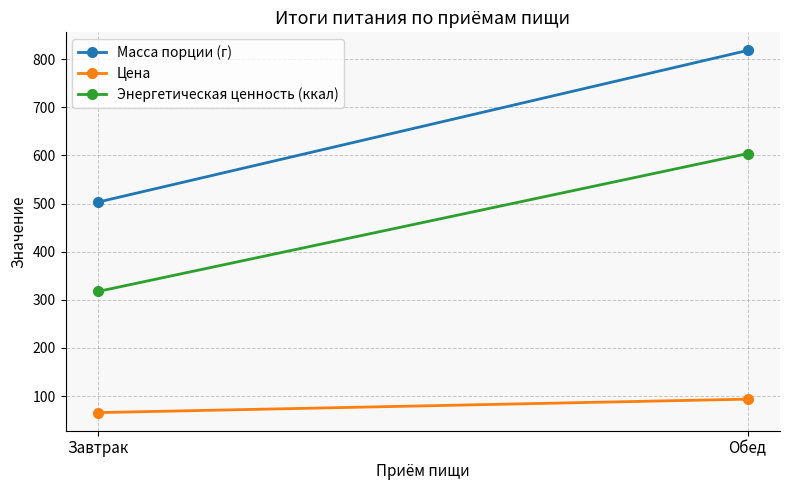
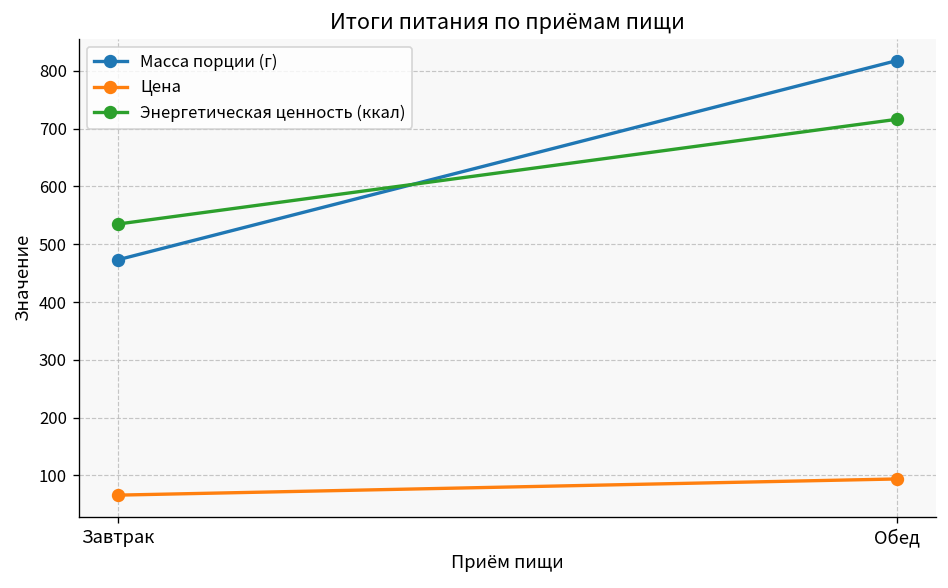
Масса порции (г), Завтрак: 500 -> 470
Энергетическая ценность (ккал), Завтрак: 320 -> 530
Энергетическая ценность (ккал), Обед: 600 -> 720
